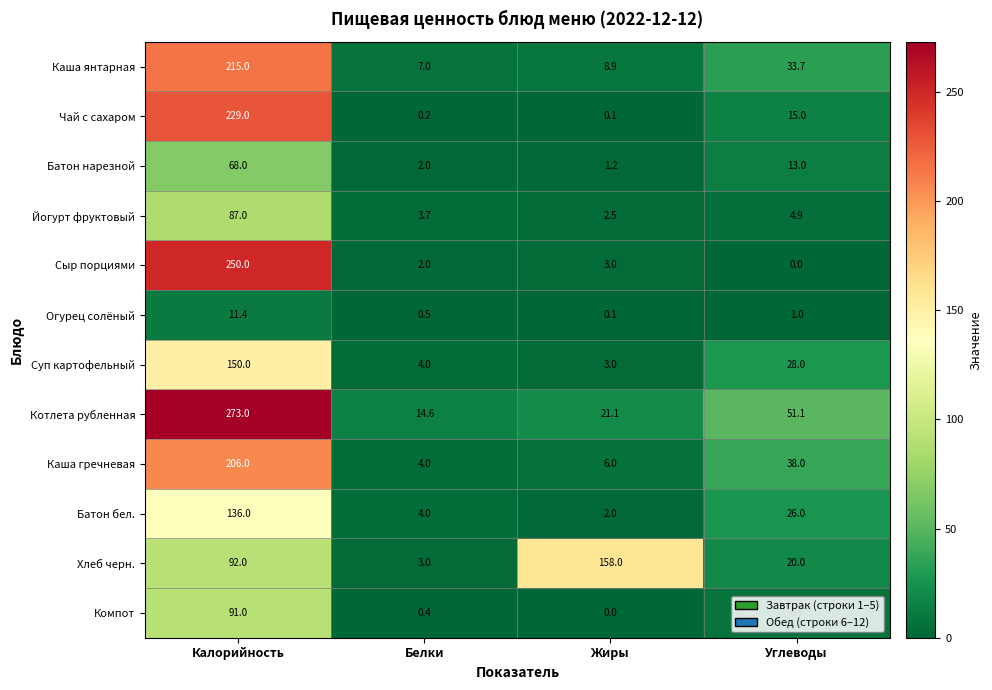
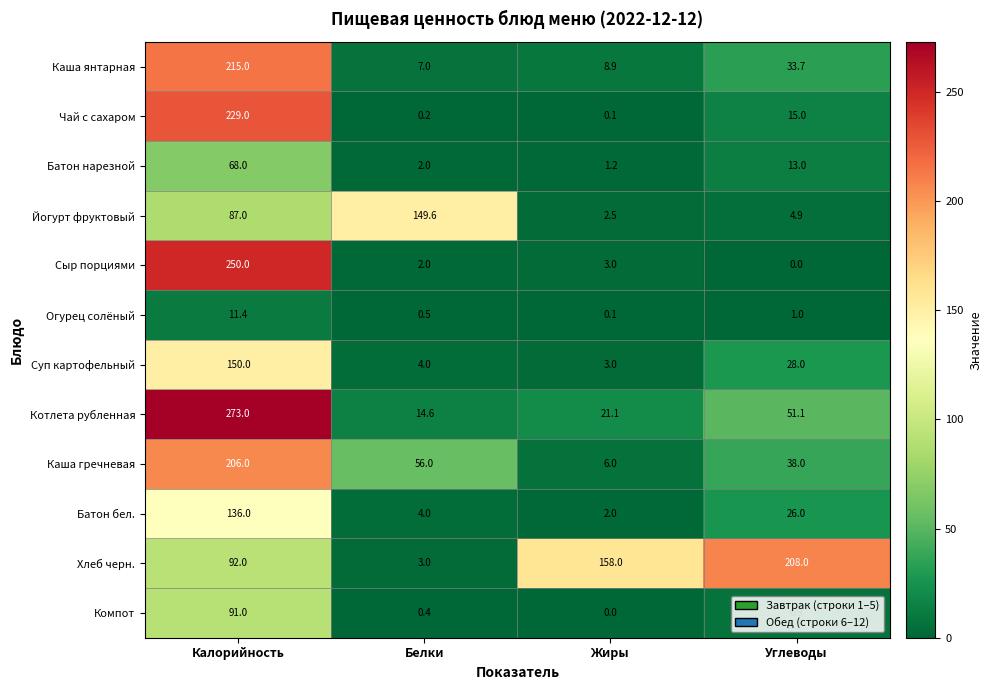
Йогурт фруктовый, Белки: 3.7 -> 149.6
Каша гречневая, Белки: 4.0 -> 56.0
Хлеб черн., Углеводы: 20.0 -> 208.0
